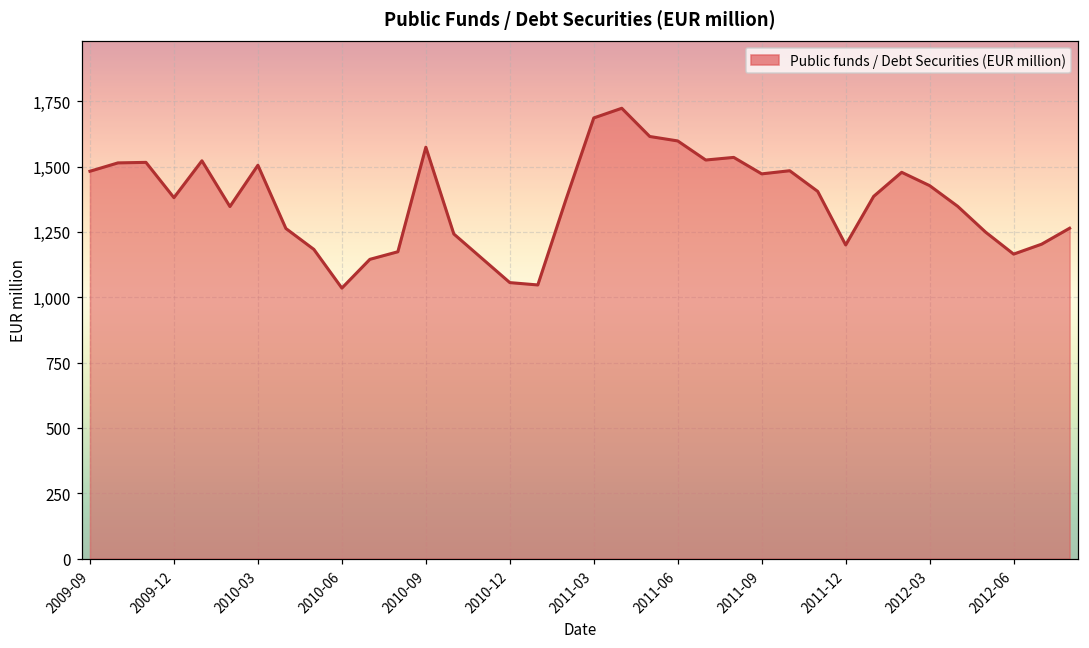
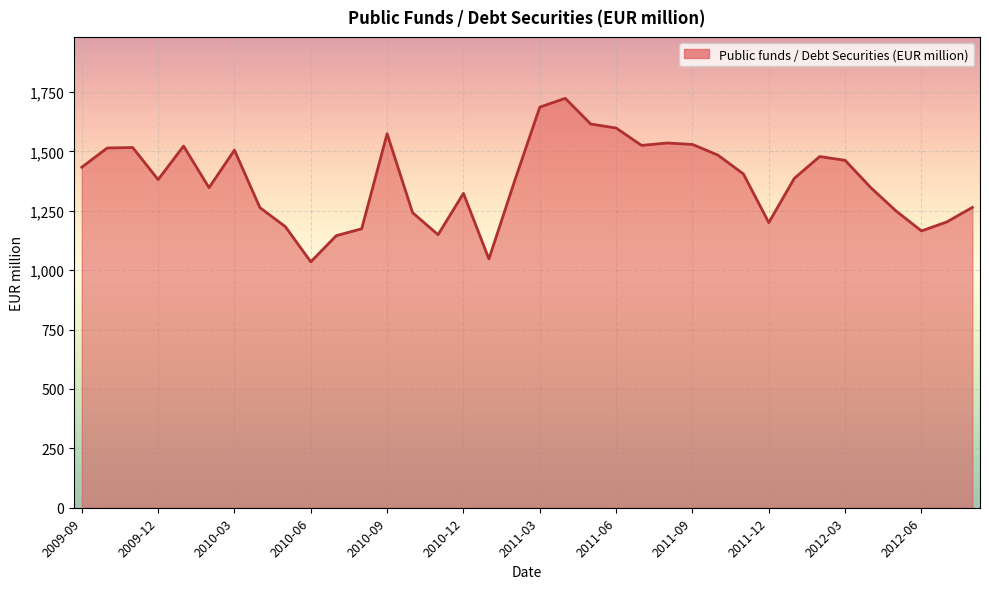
2009-09: 1,480 -> 1,430
2010-12: 1,060 -> 1,320
2011-09: 1,470 -> 1,530
2012-03: 1,430 -> 1,460
